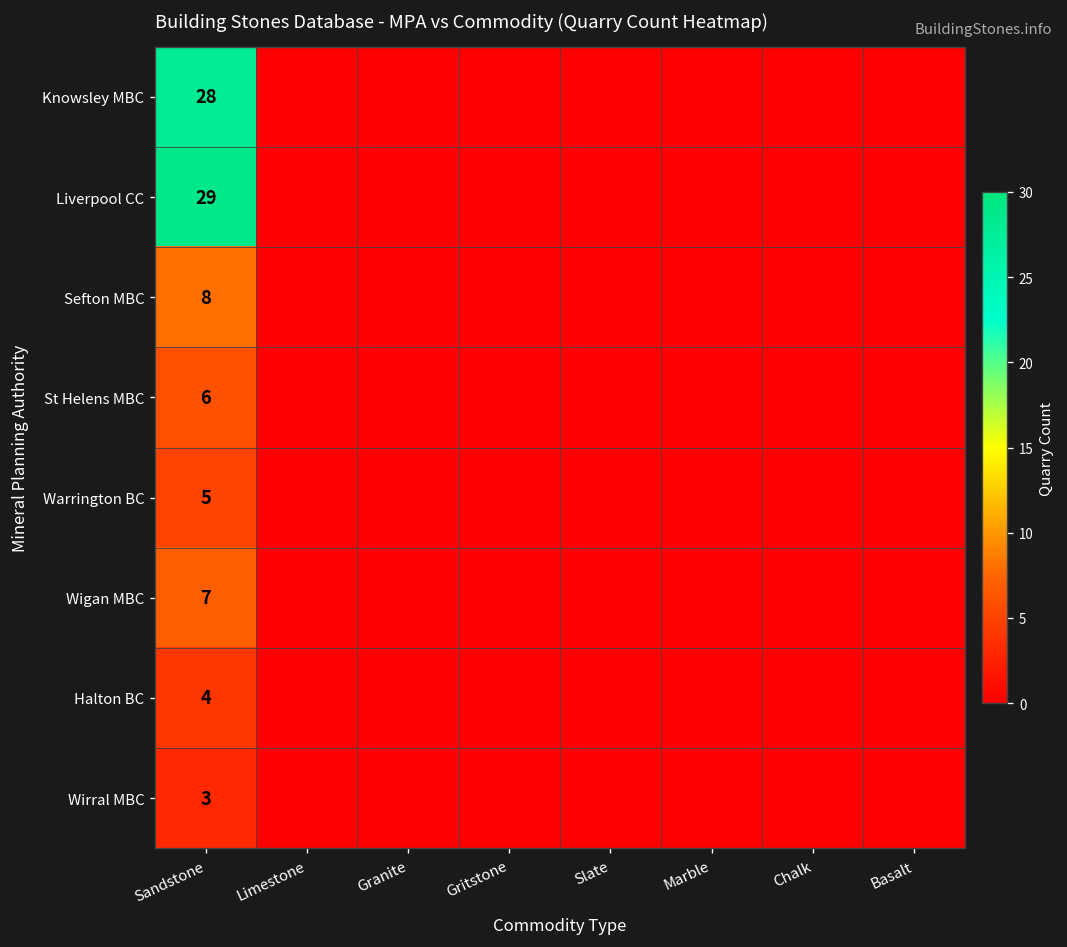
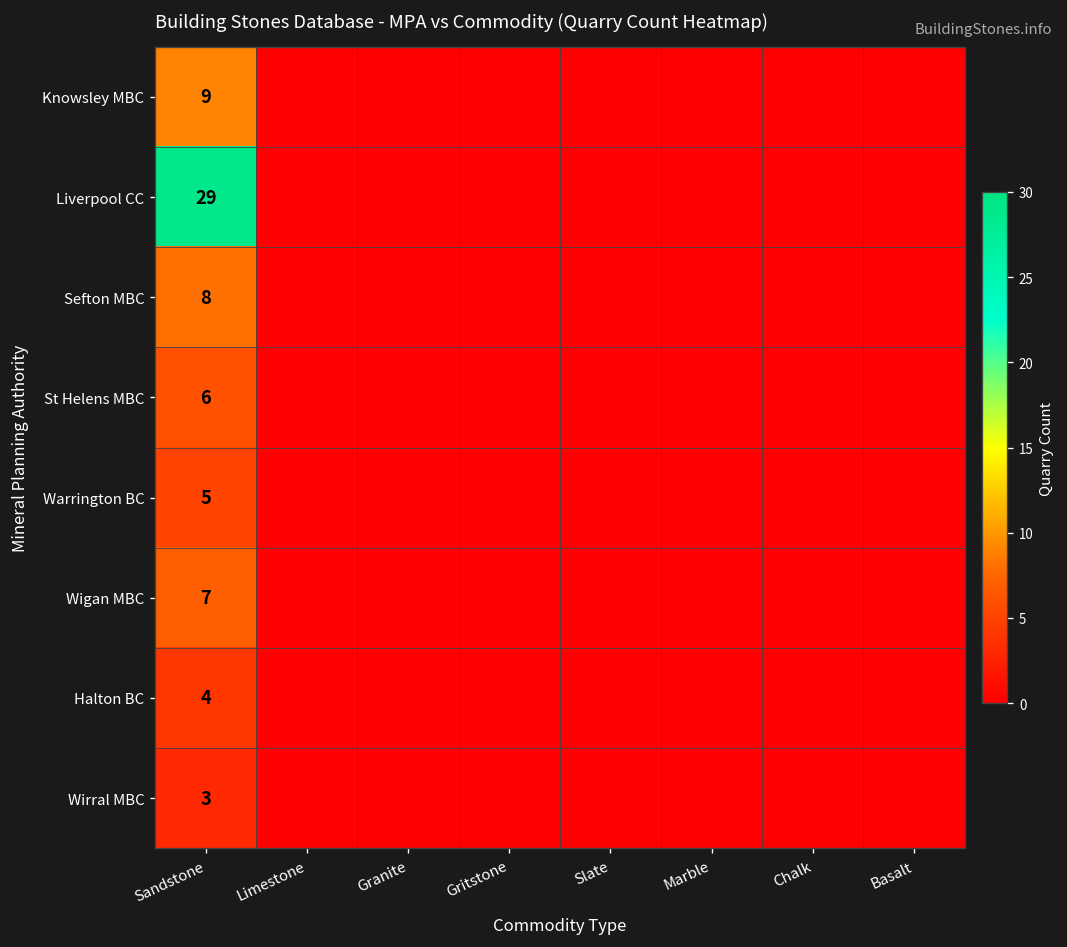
Knowsley MBC, Sandstone: 28 -> 9
